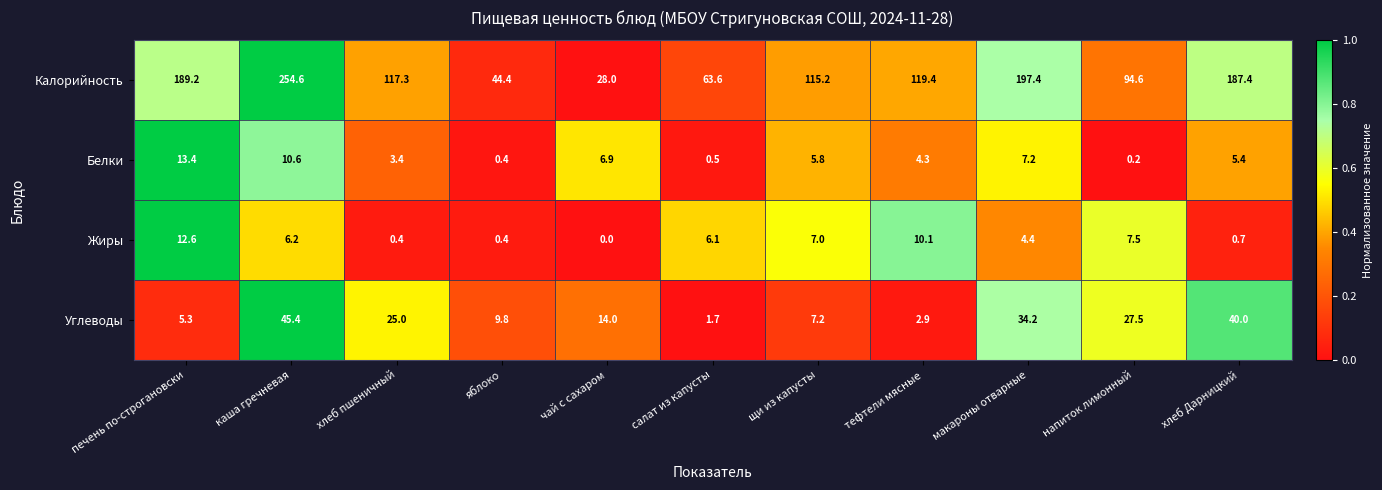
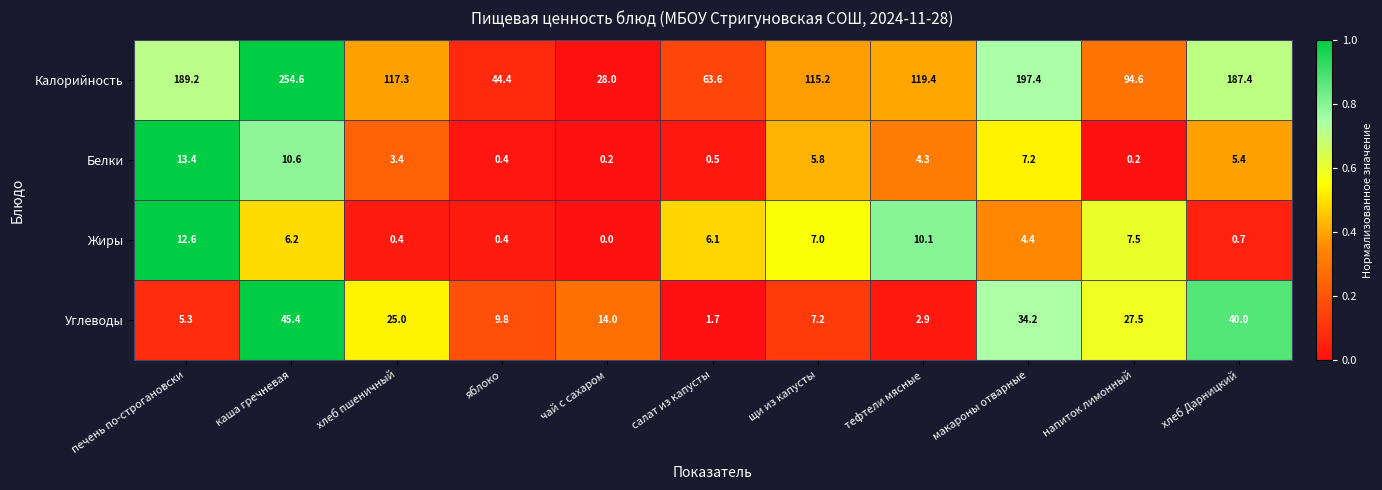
Белки, чай с сахаром: 6.9 -> 0.2
